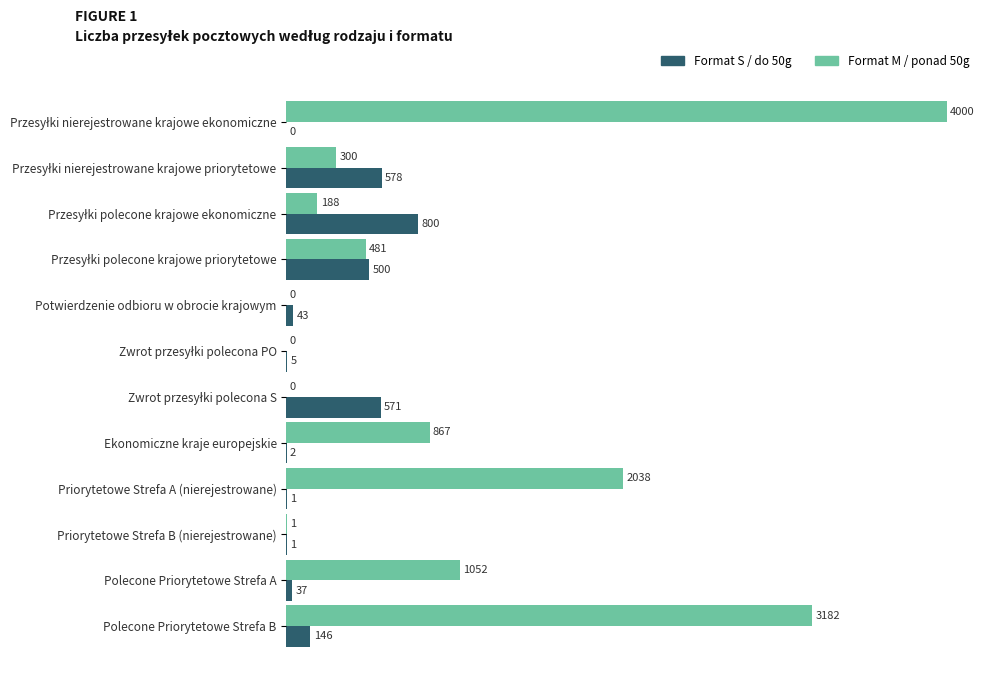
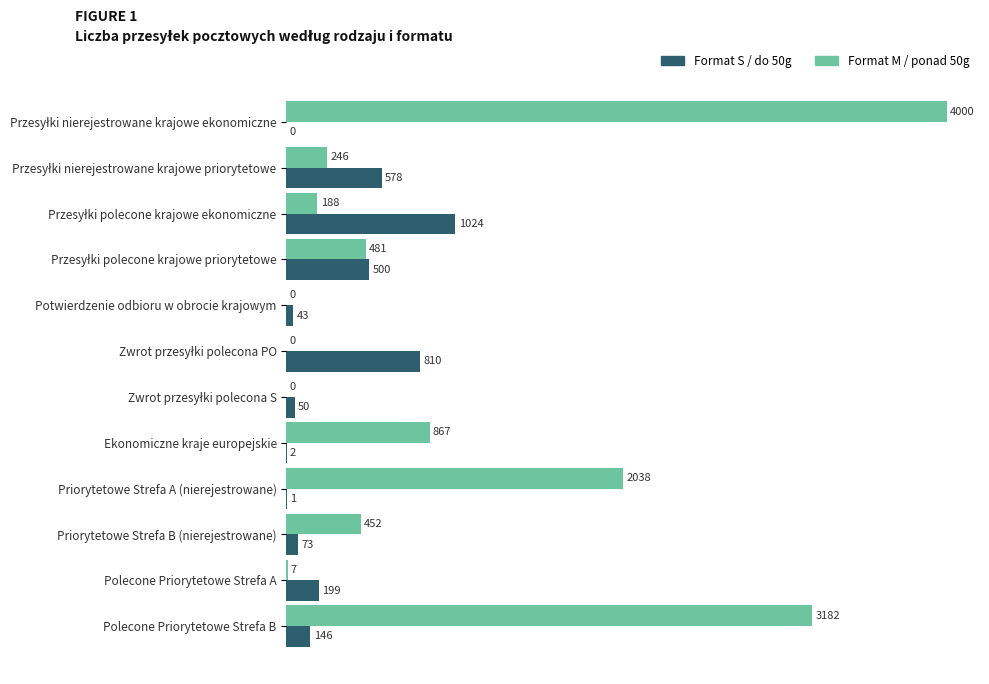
Format M / ponad 50g, Przesyłki nierejestrowane krajowe priorytetowe: 300 -> 246
Format S / do 50g, Przesyłki polecone krajowe ekonomiczne: 800 -> 1024
Format S / do 50g, Zwrot przesyłki polecona PO: 5 -> 810
Format S / do 50g, Zwrot przesyłki polecona S: 571 -> 50
Format M / ponad 50g, Priorytetowe Strefa B (nierejestrowane): 1 -> 452
Format S / do 50g, Priorytetowe Strefa B (nierejestrowane): 1 -> 73
Format M / ponad 50g, Polecone Priorytetowe Strefa A: 1052 -> 7
Format S / do 50g, Polecone Priorytetowe Strefa A: 37 -> 199
